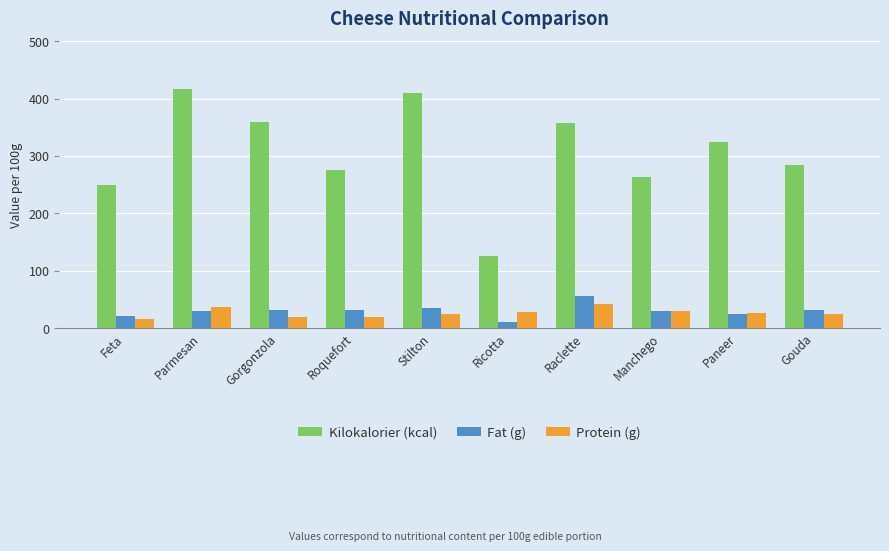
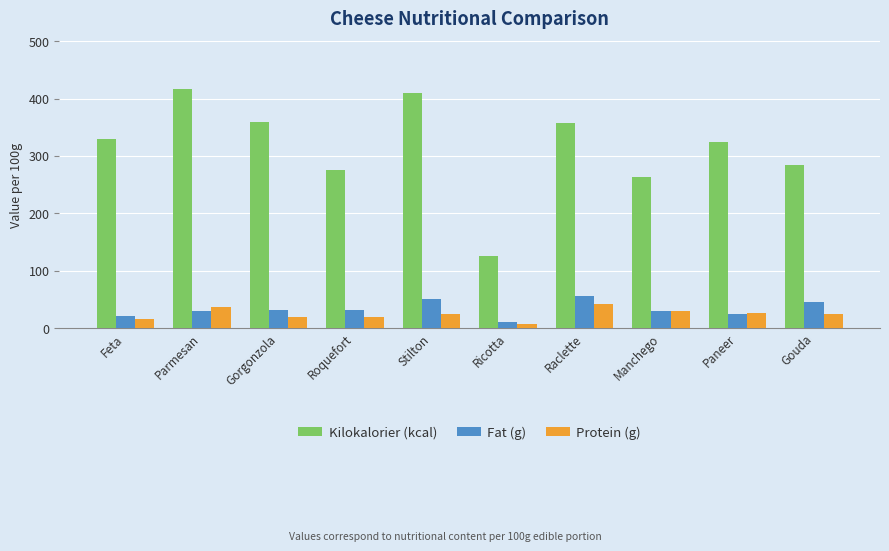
Kilokalorier (kcal), Feta: 250 -> 330
Fat (g), Stilton: 40 -> 50
Protein (g), Ricotta: 30 -> 10
Fat (g), Gouda: 30 -> 50
